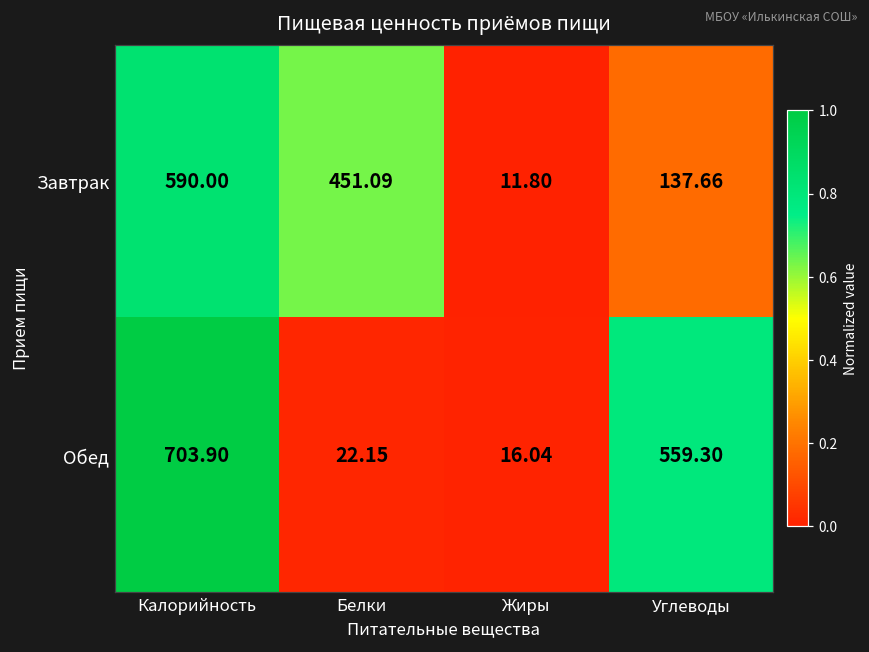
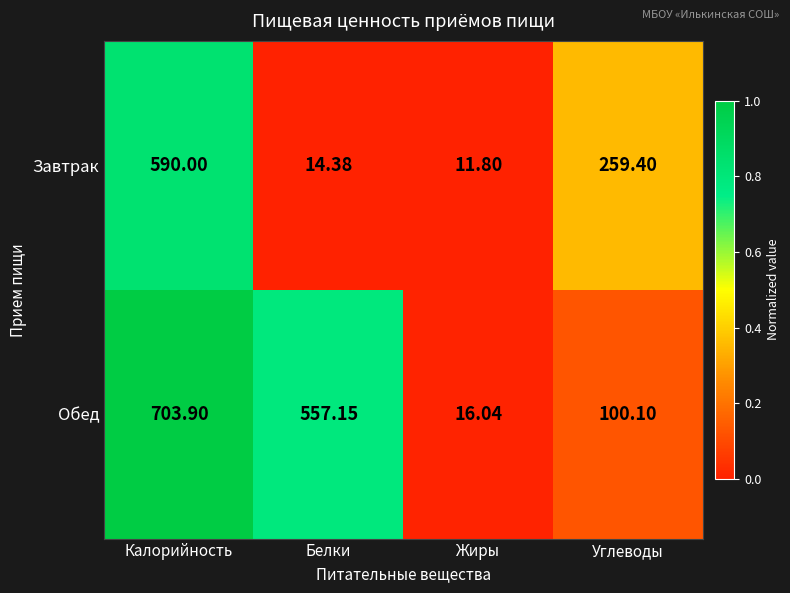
Завтрак, Белки: 451.09 -> 14.38
Завтрак, Углеводы: 137.66 -> 259.40
Обед, Белки: 22.15 -> 557.15
Обед, Углеводы: 559.30 -> 100.10
